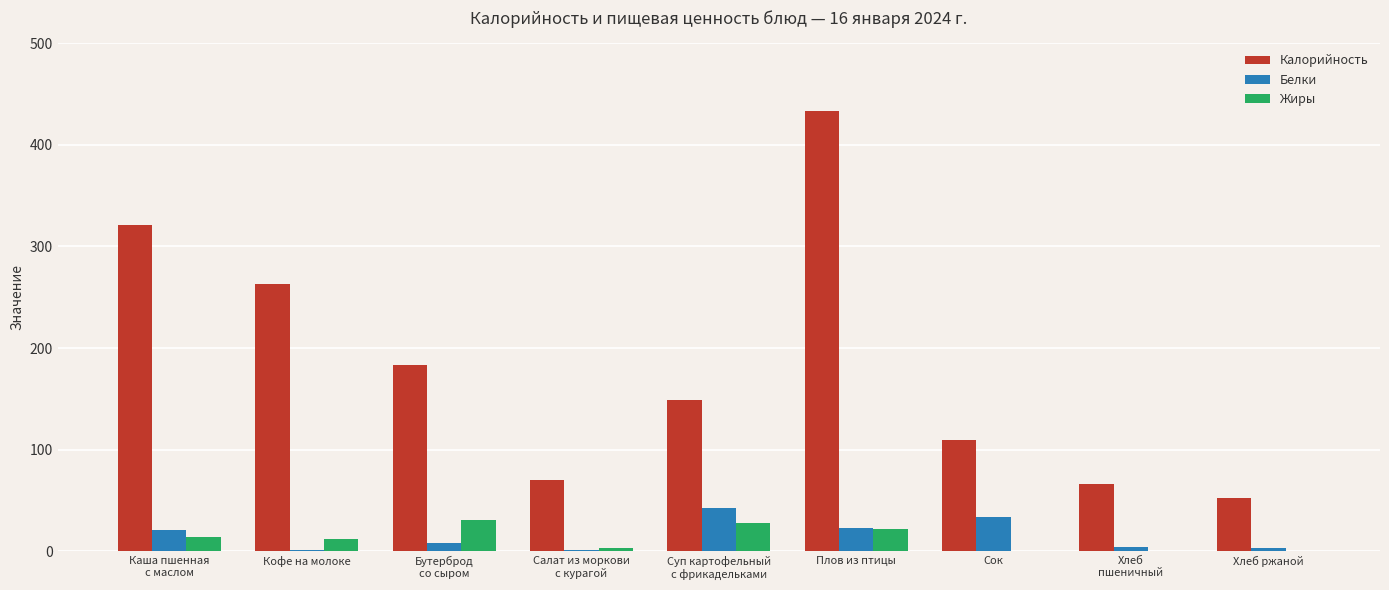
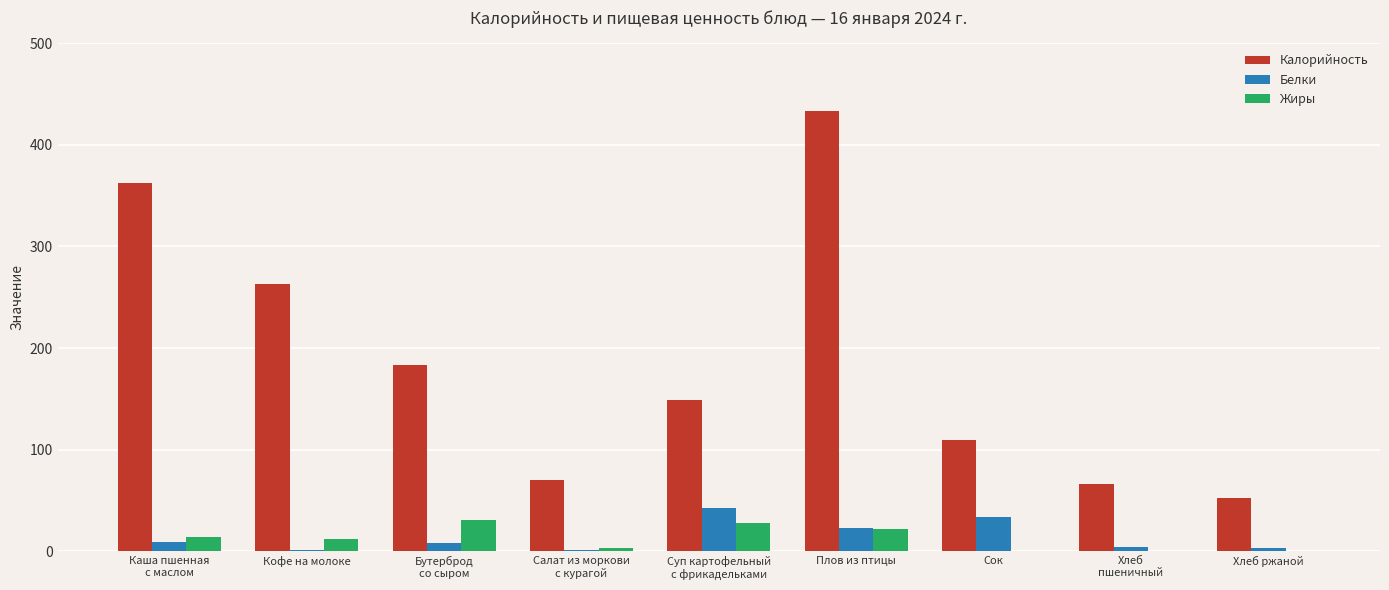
Калорийность, Каша пшенная с маслом: 321 -> 362
Белки, Каша пшенная с маслом: 21 -> 10
